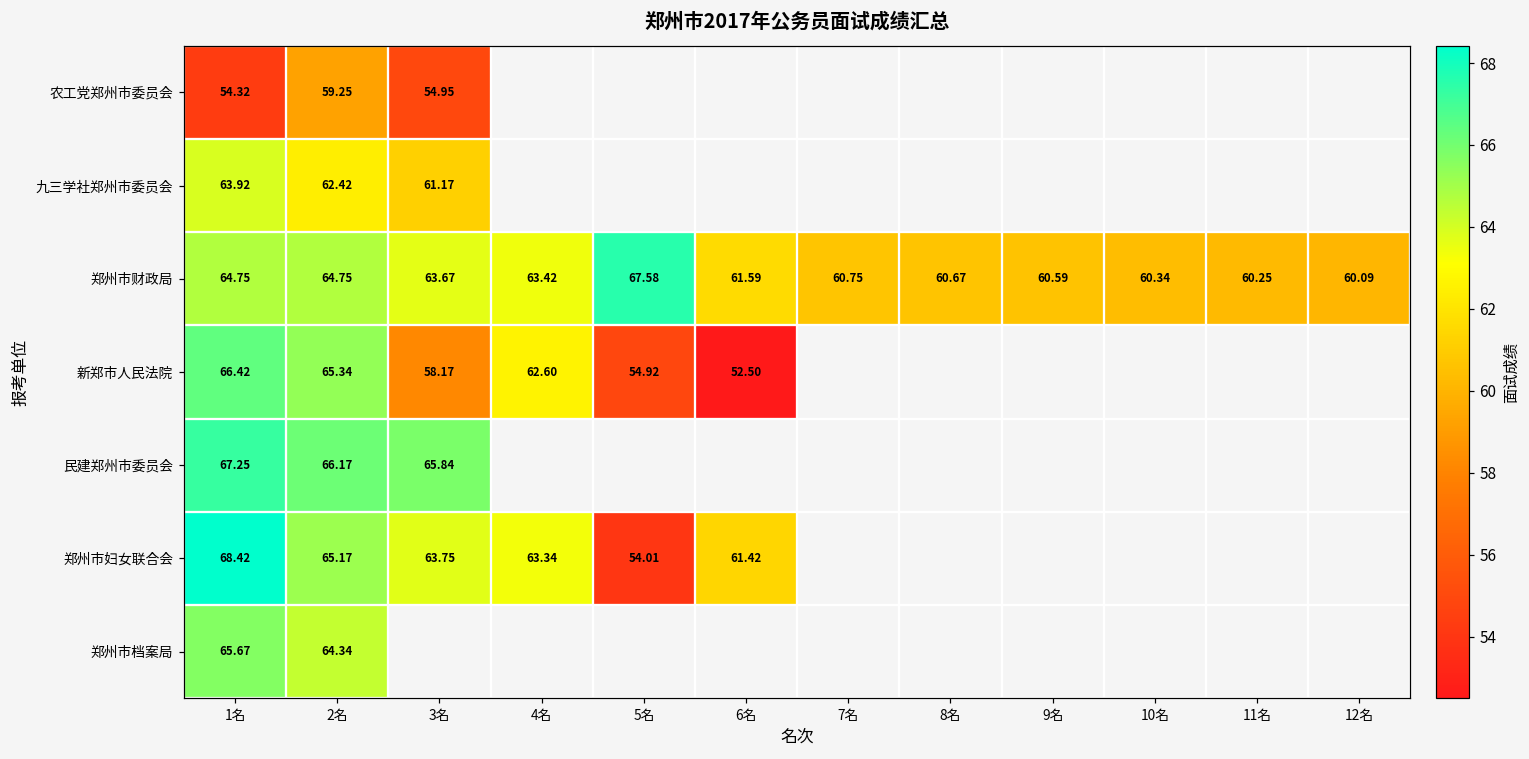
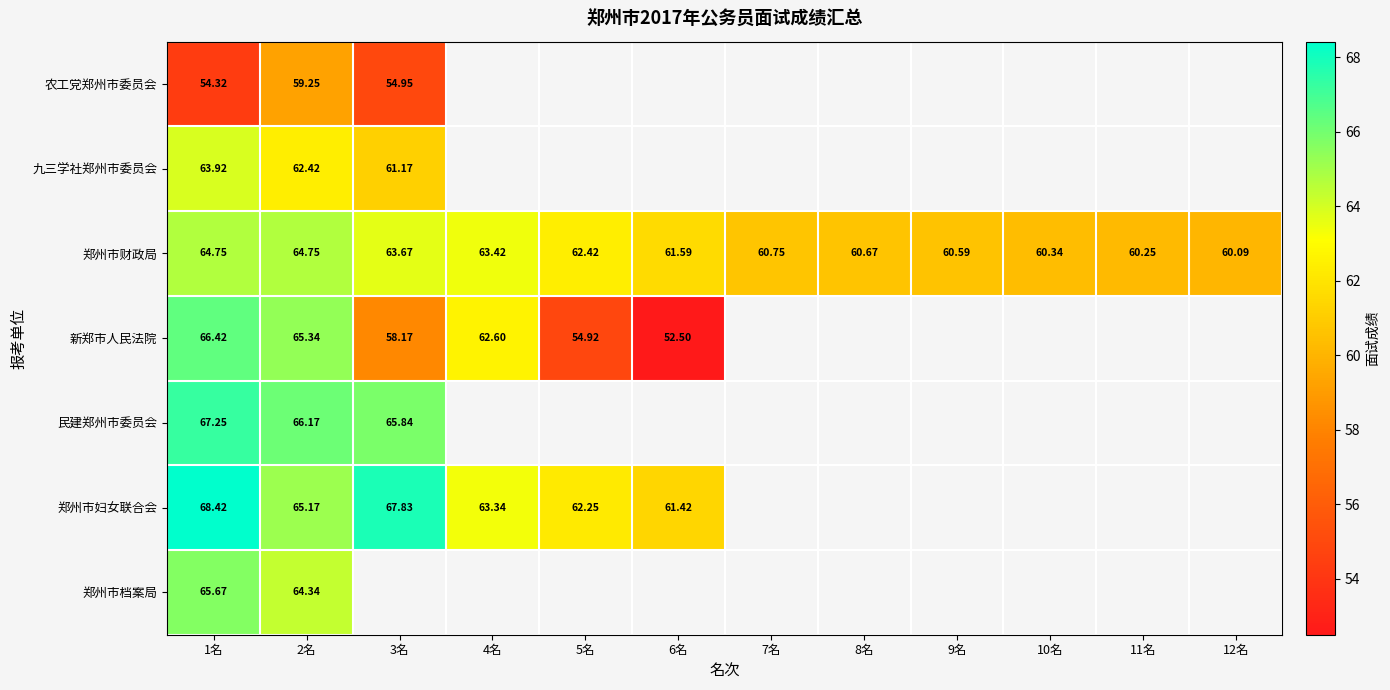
郑州市财政局, 5名: 67.58 -> 62.42
郑州市妇女联合会, 3名: 63.75 -> 67.83
郑州市妇女联合会, 5名: 54.01 -> 62.25
